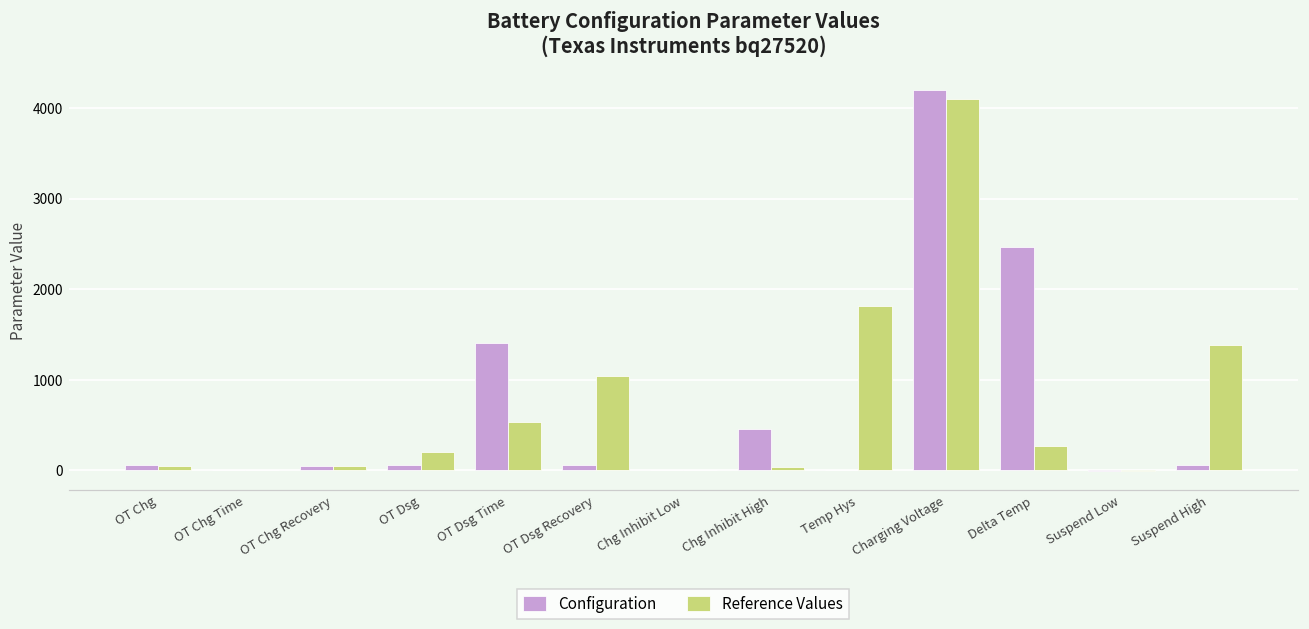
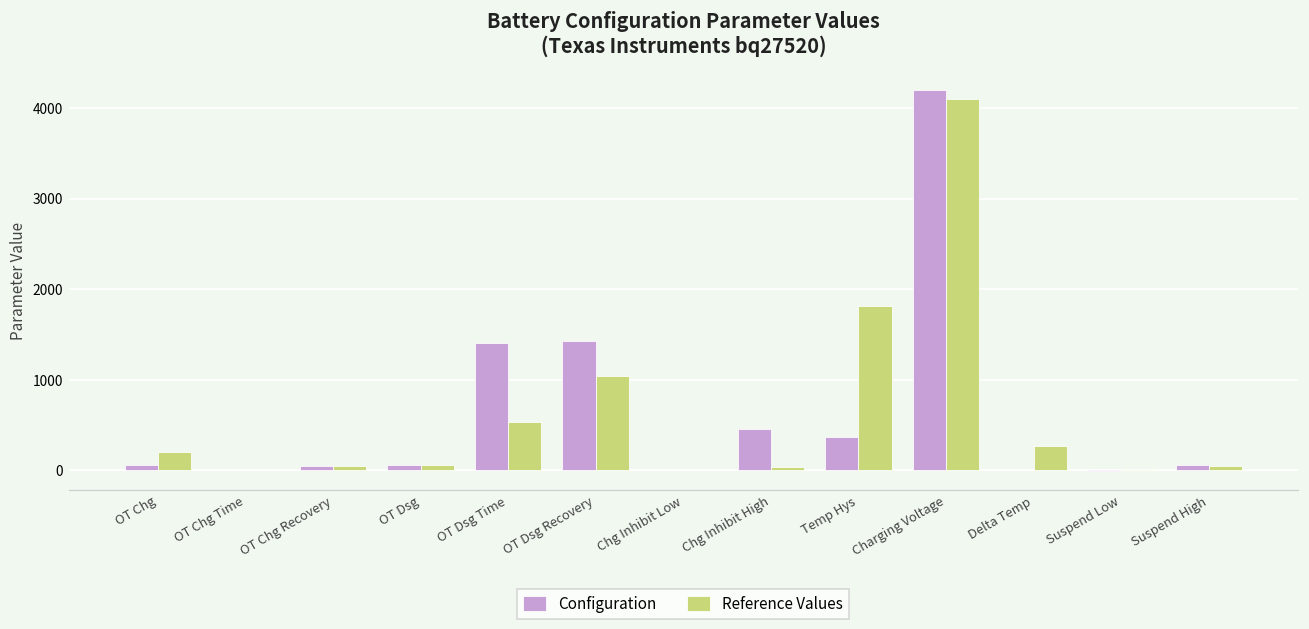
Reference Values, OT Chg: 100 -> 200
Reference Values, OT Dsg: 200 -> 100
Configuration, OT Dsg Recovery: 100 -> 1400
Configuration, Temp Hys: 0 -> 400
Configuration, Delta Temp: 2500 -> 0
Reference Values, Suspend High: 1400 -> 100
